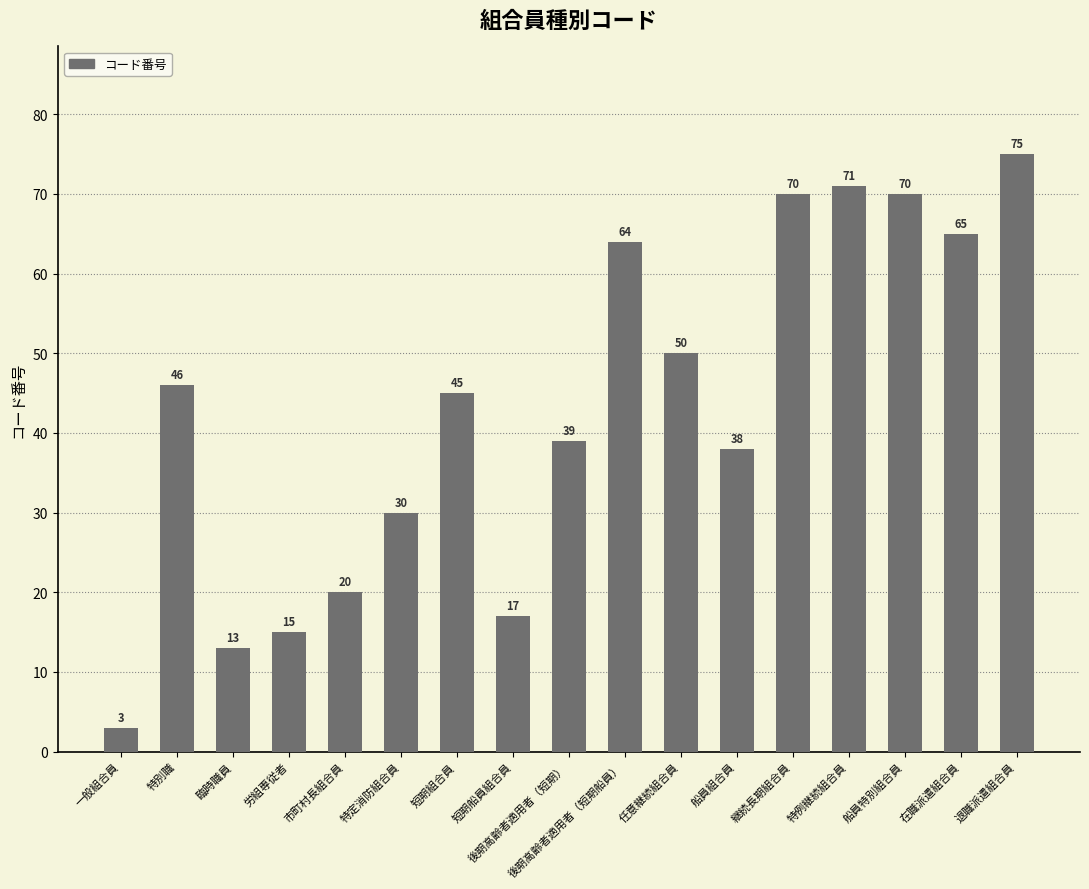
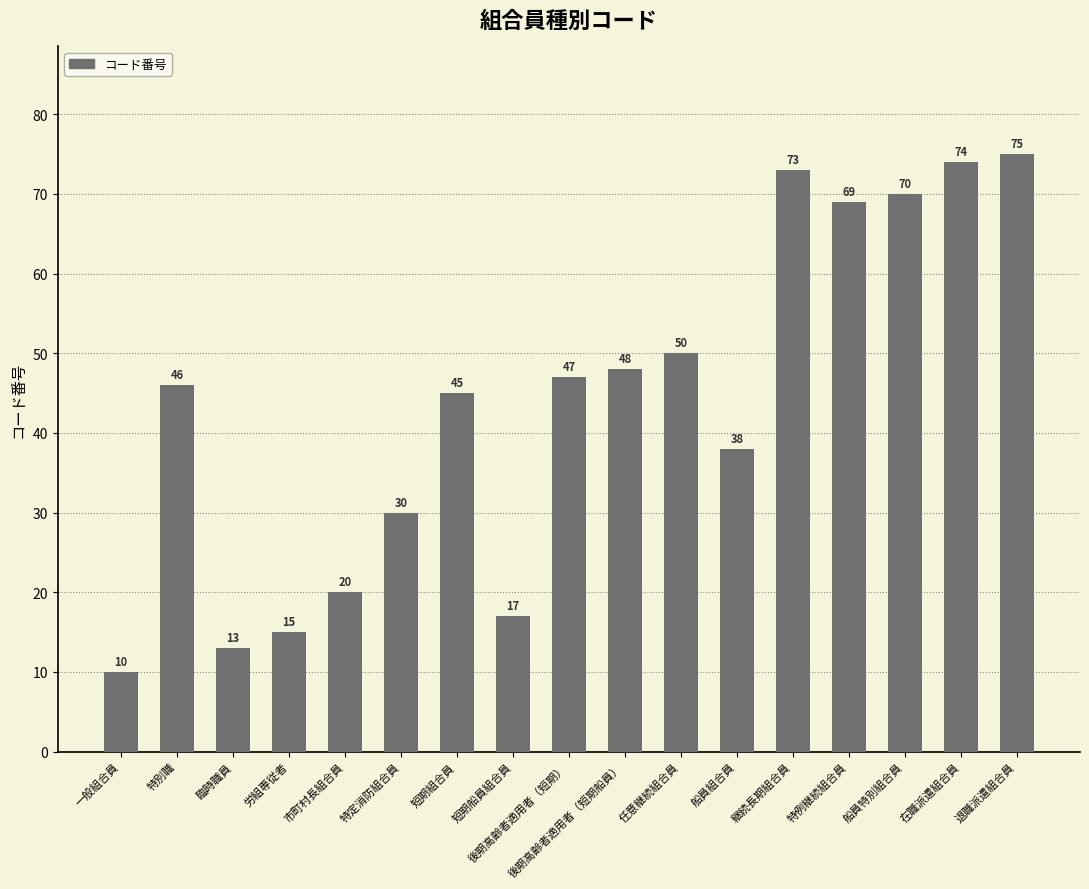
一般組合員: 3 -> 10
後期高齢者適用者（短期）: 39 -> 47
後期高齢者適用者（短期船員）: 64 -> 48
継続長期組合員: 70 -> 73
特例継続組合員: 71 -> 69
在職派遣組合員: 65 -> 74
